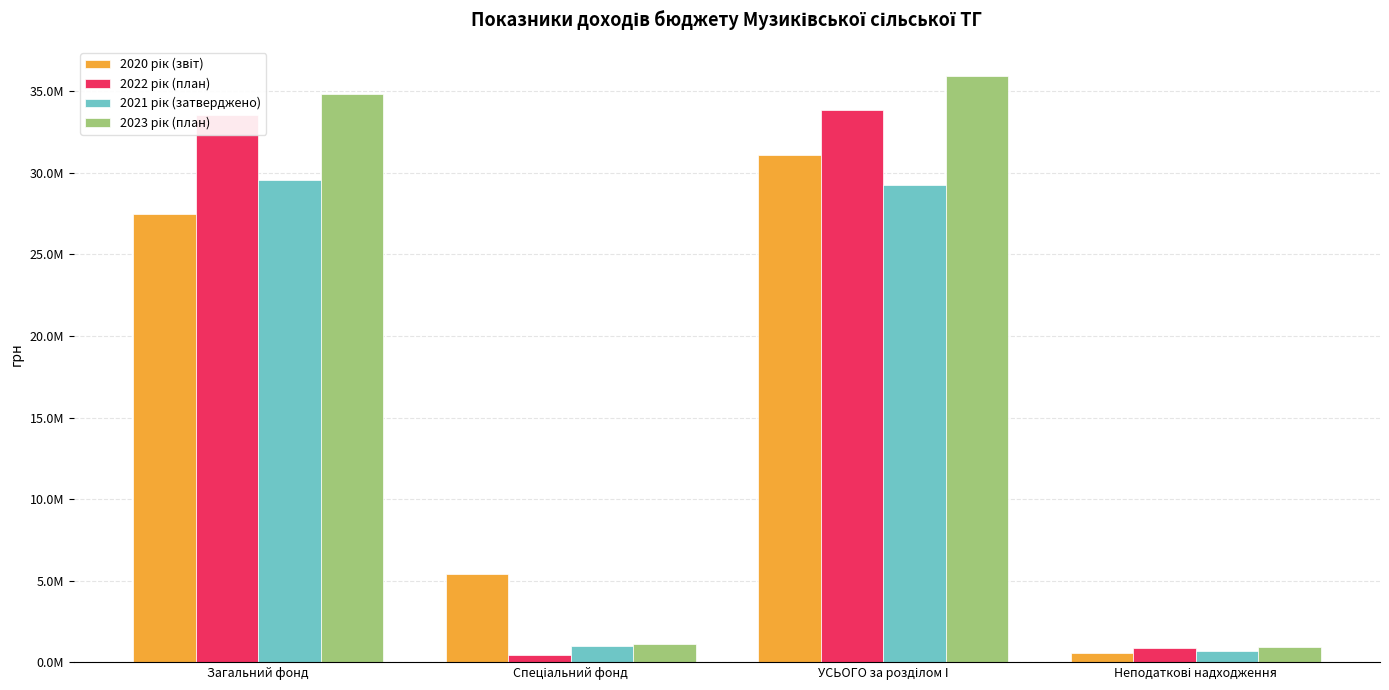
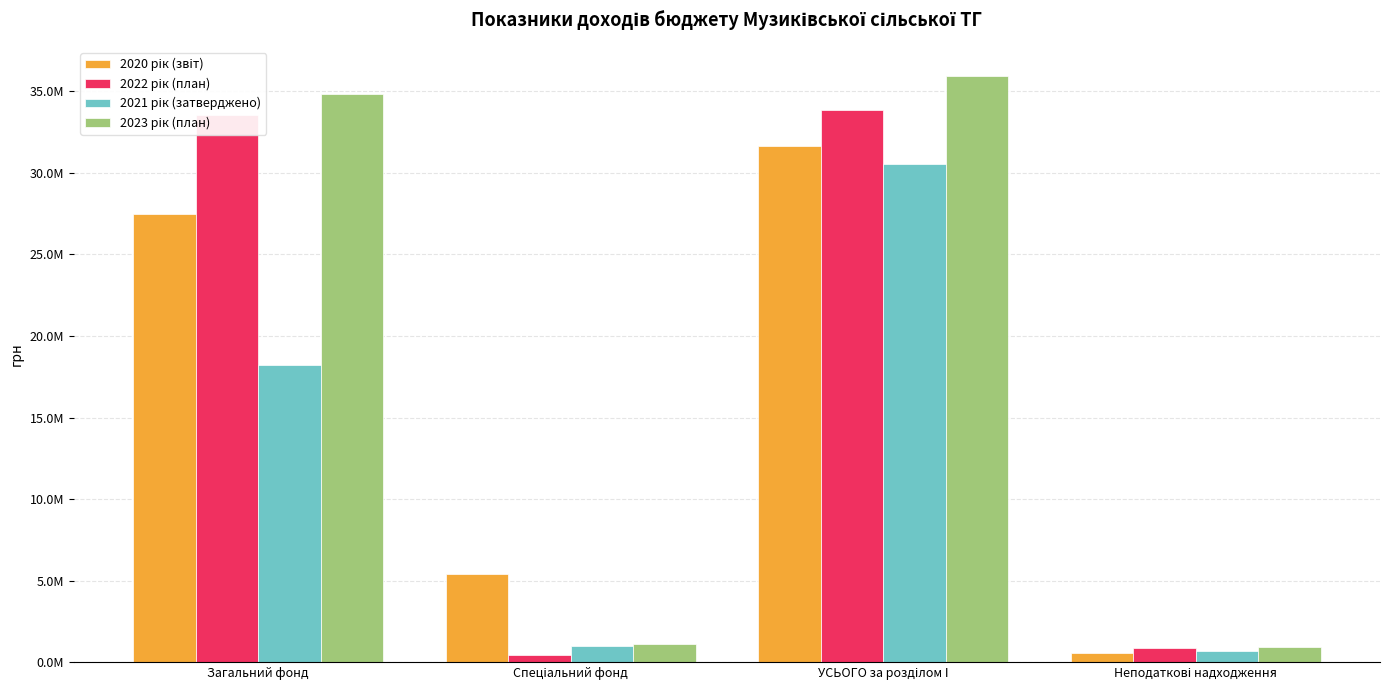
2021 рік (затверджено), Загальний фонд: 29500000 -> 18200000
2020 рік (звіт), УСЬОГО за розділом І: 31100000 -> 31700000
2021 рік (затверджено), УСЬОГО за розділом І: 29300000 -> 30500000
